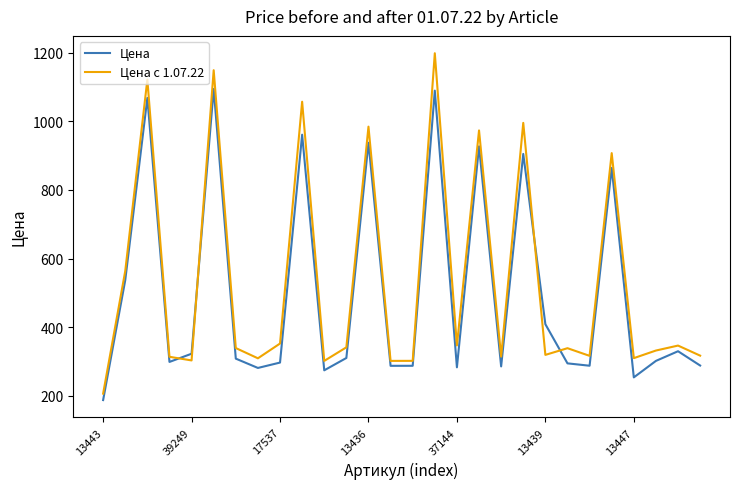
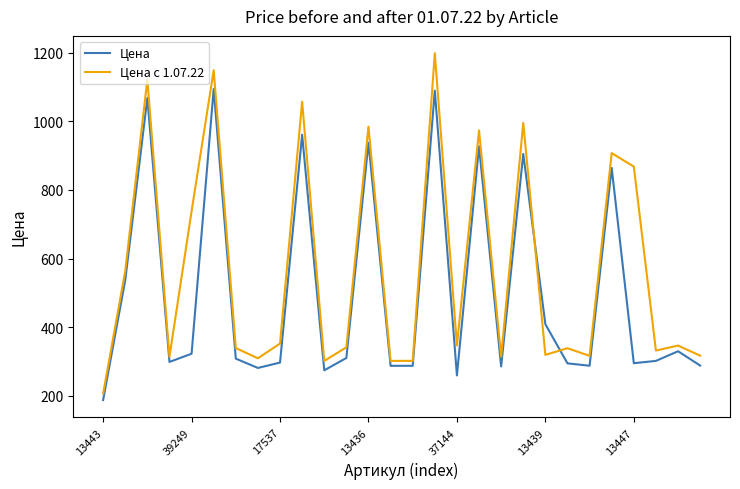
Цена с 1.07.22, 39249: 300 -> 740
Цена, 37144: 280 -> 260
Цена, 13447: 250 -> 300
Цена с 1.07.22, 13447: 310 -> 870
